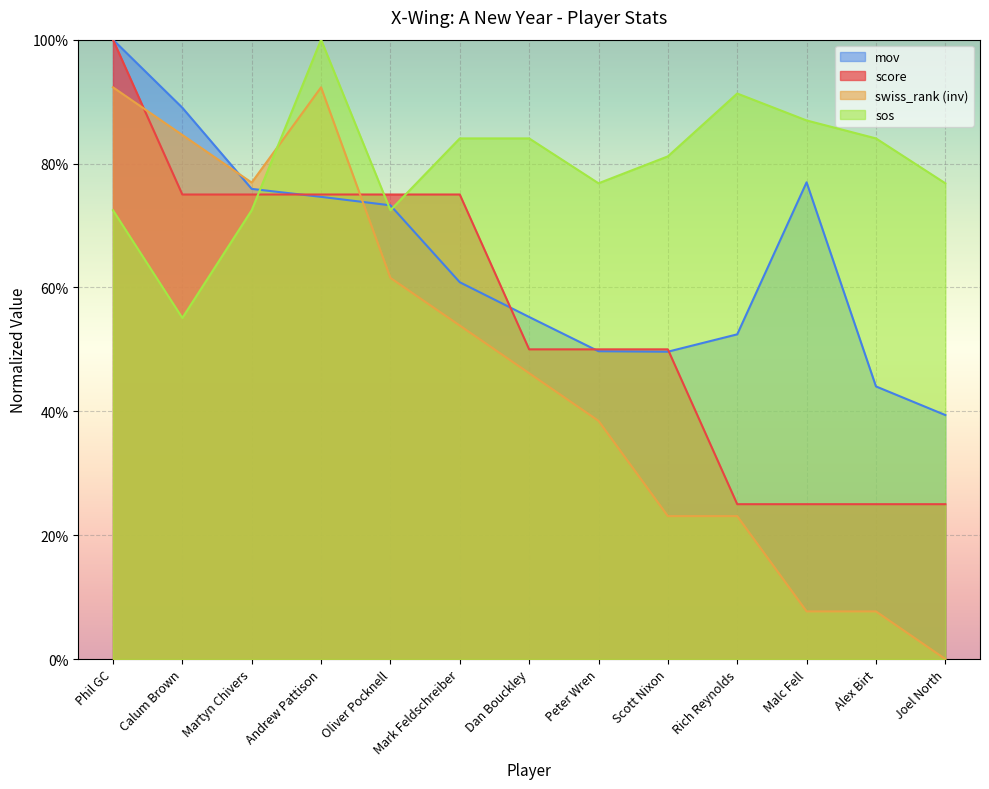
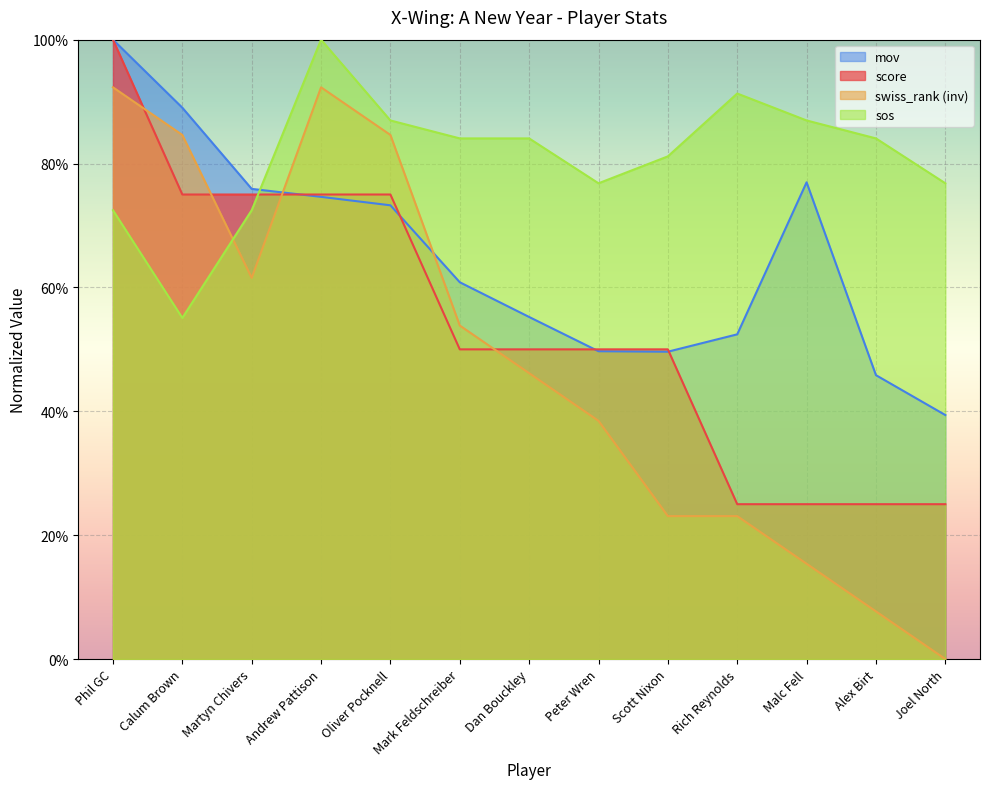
swiss_rank (inv), Martyn Chivers: 77% -> 62%
swiss_rank (inv), Oliver Pocknell: 62% -> 85%
sos, Oliver Pocknell: 72% -> 87%
score, Mark Feldschreiber: 75% -> 50%
swiss_rank (inv), Malc Fell: 8% -> 15%
mov, Alex Birt: 44% -> 46%
